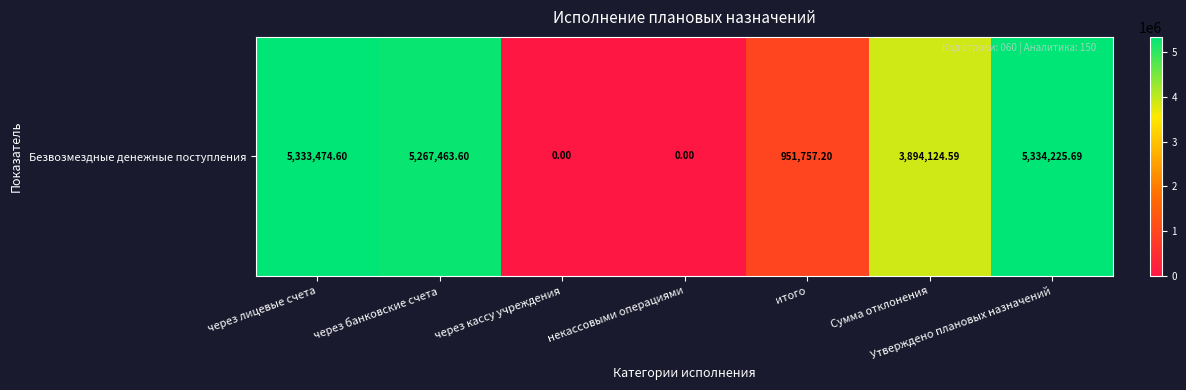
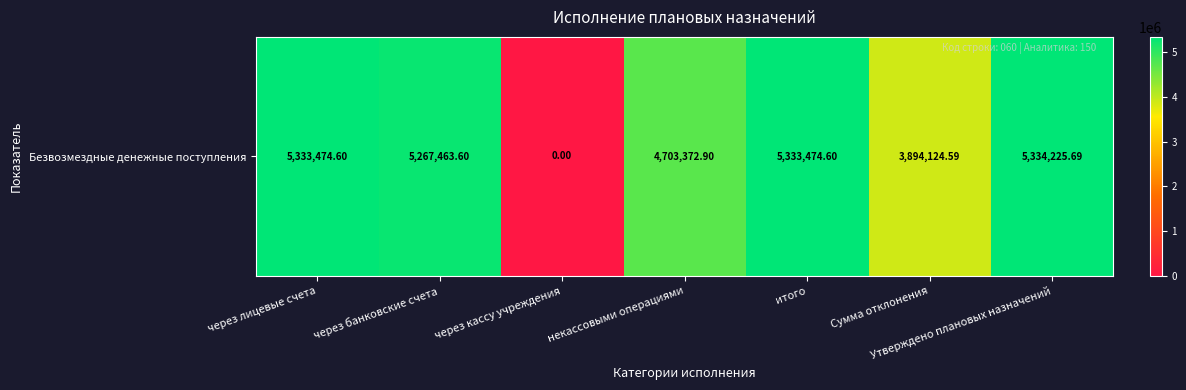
Безвозмездные денежные поступления, некассовыми операциями: 0.00 -> 4,703,372.90
Безвозмездные денежные поступления, итого: 951,757.20 -> 5,333,474.60
